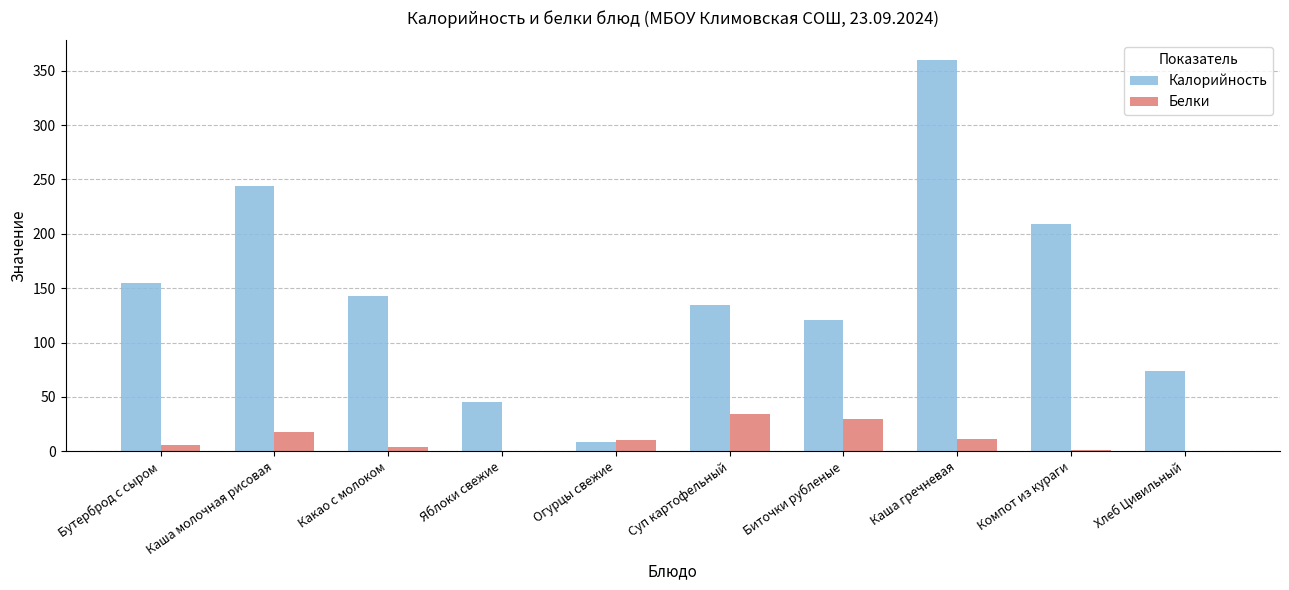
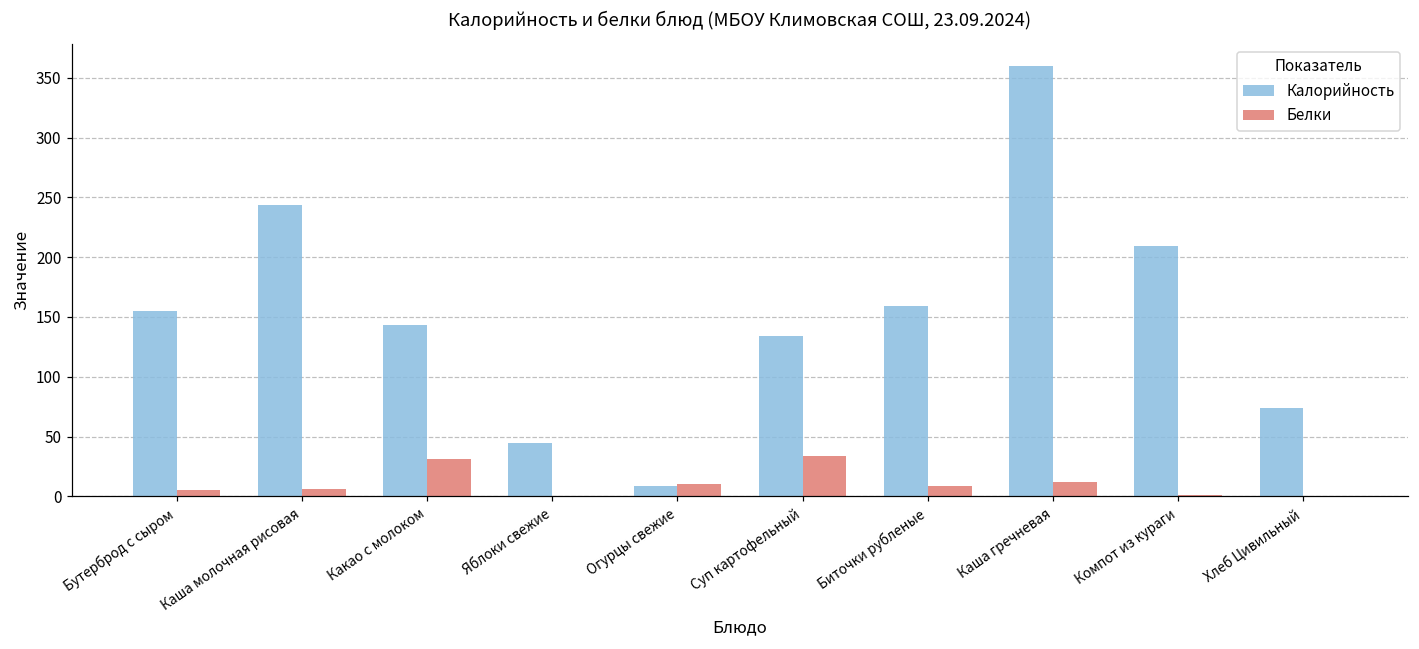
Белки, Каша молочная рисовая: 17 -> 6
Белки, Какао с молоком: 4 -> 31
Калорийность, Биточки рубленые: 121 -> 160
Белки, Биточки рубленые: 30 -> 9
